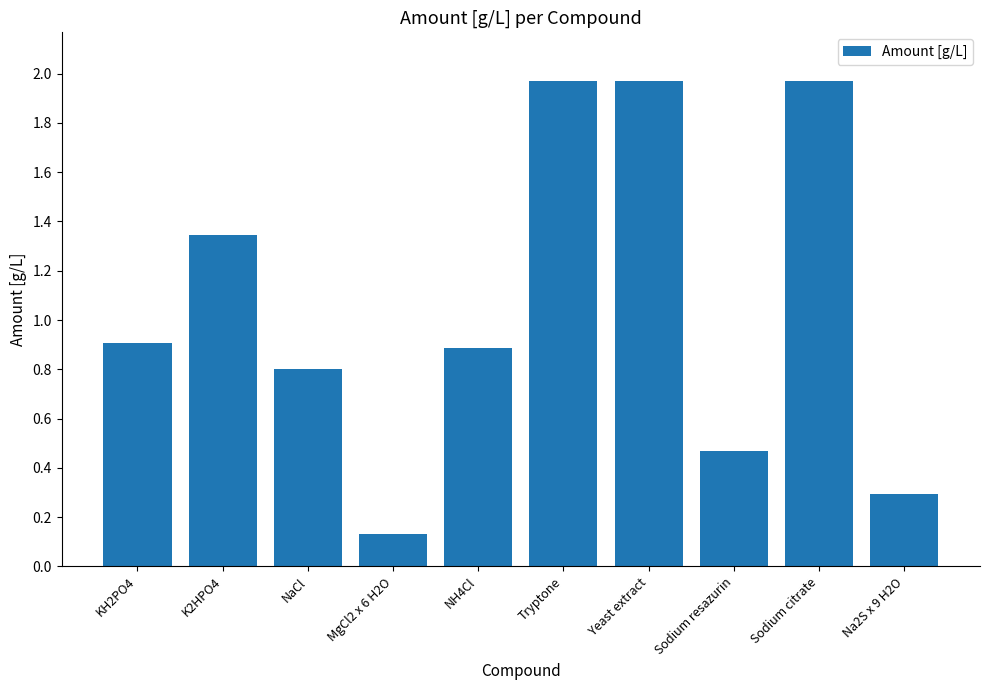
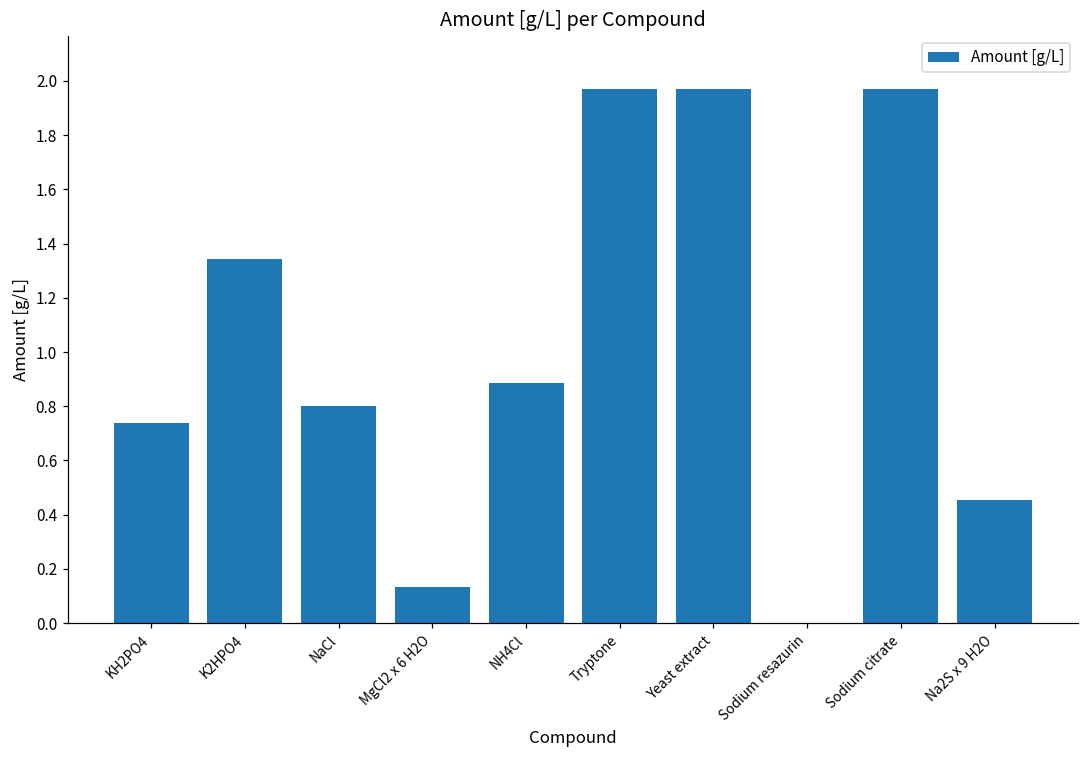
KH2PO4: 0.91 -> 0.74
Sodium resazurin: 0.47 -> 0.00
Na2S x 9 H2O: 0.30 -> 0.45
